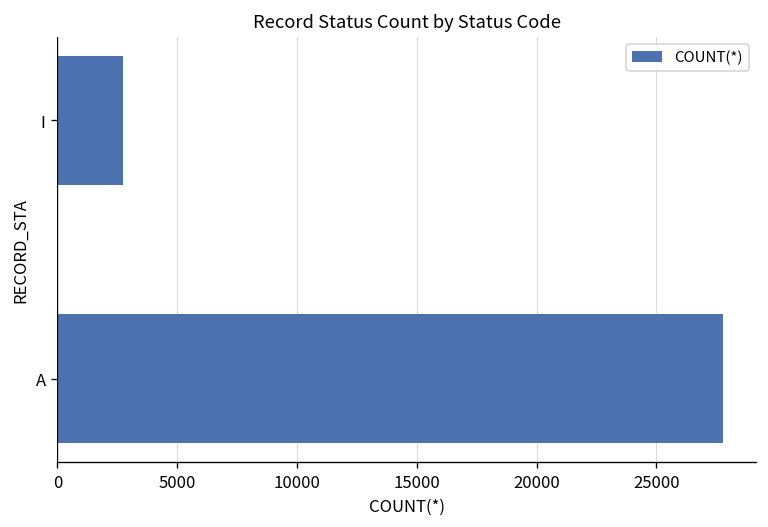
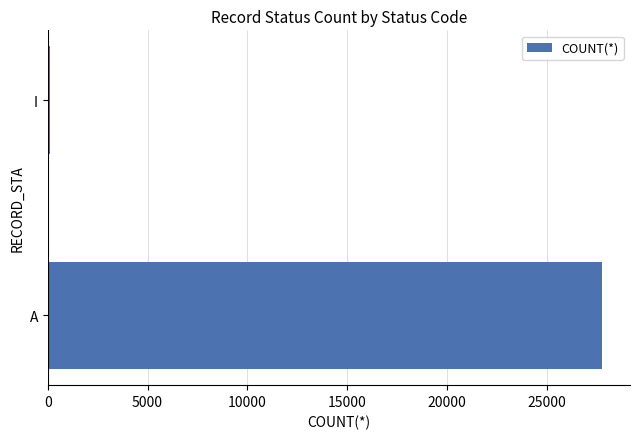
I: 2700 -> 100
